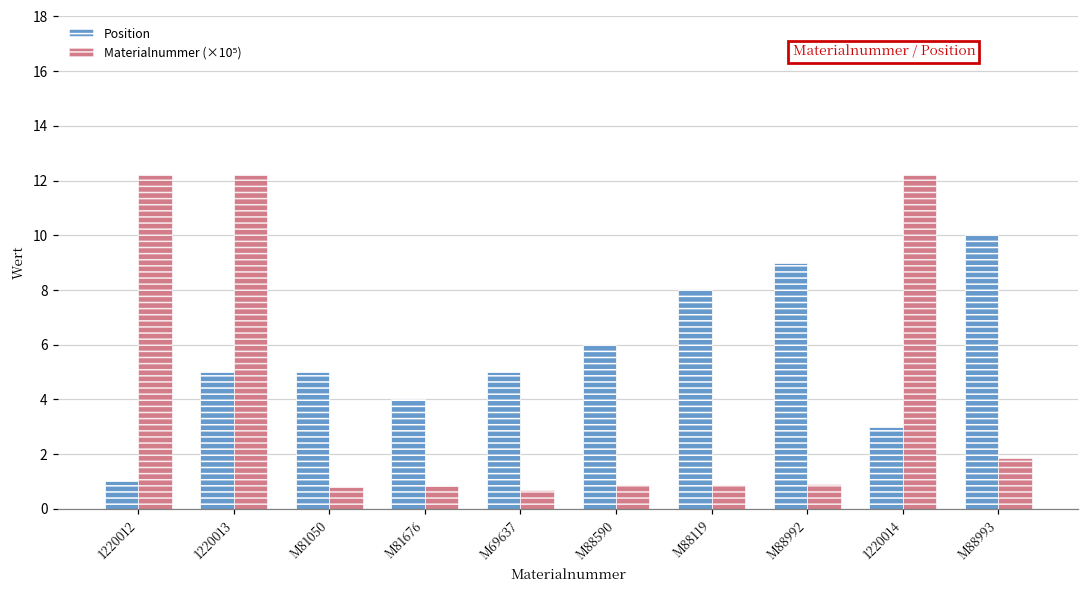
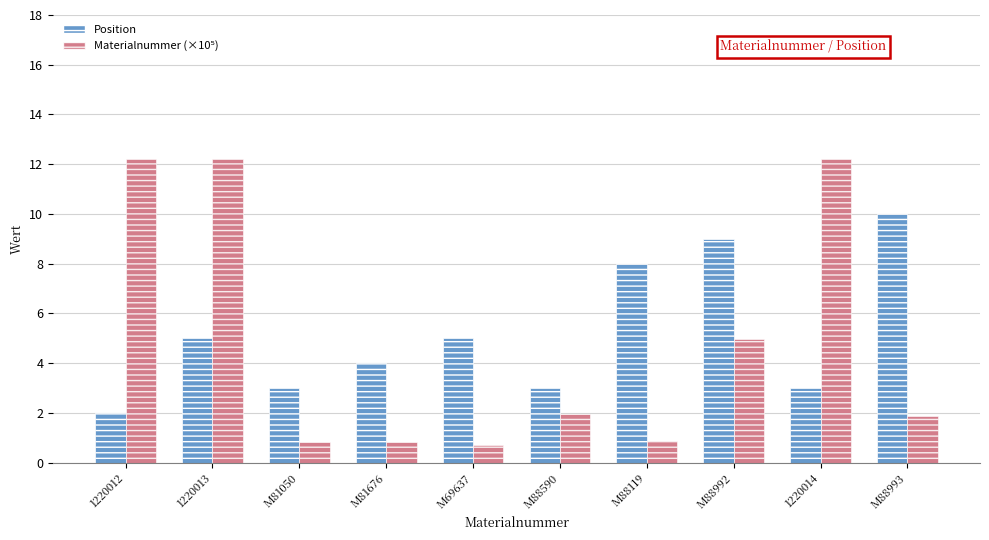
Position, 1220012: 1 -> 2
Position, M81050: 5 -> 3
Position, M88590: 6 -> 3
Materialnummer (×10⁵), M88590: 0.9 -> 1.9
Materialnummer (×10⁵), M88992: 0.9 -> 5.0
